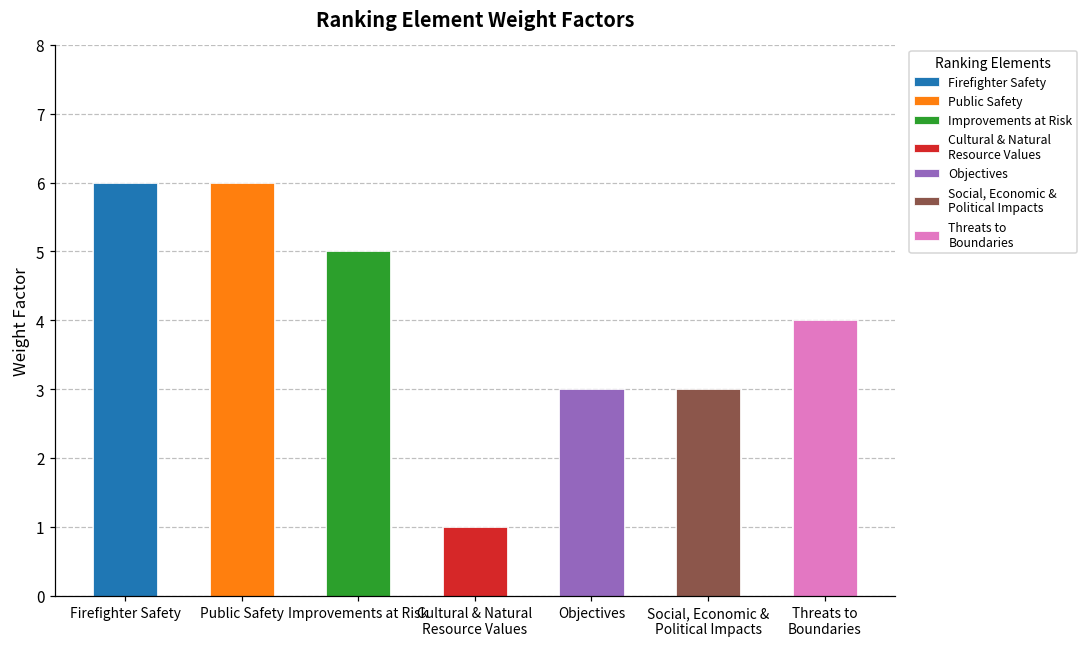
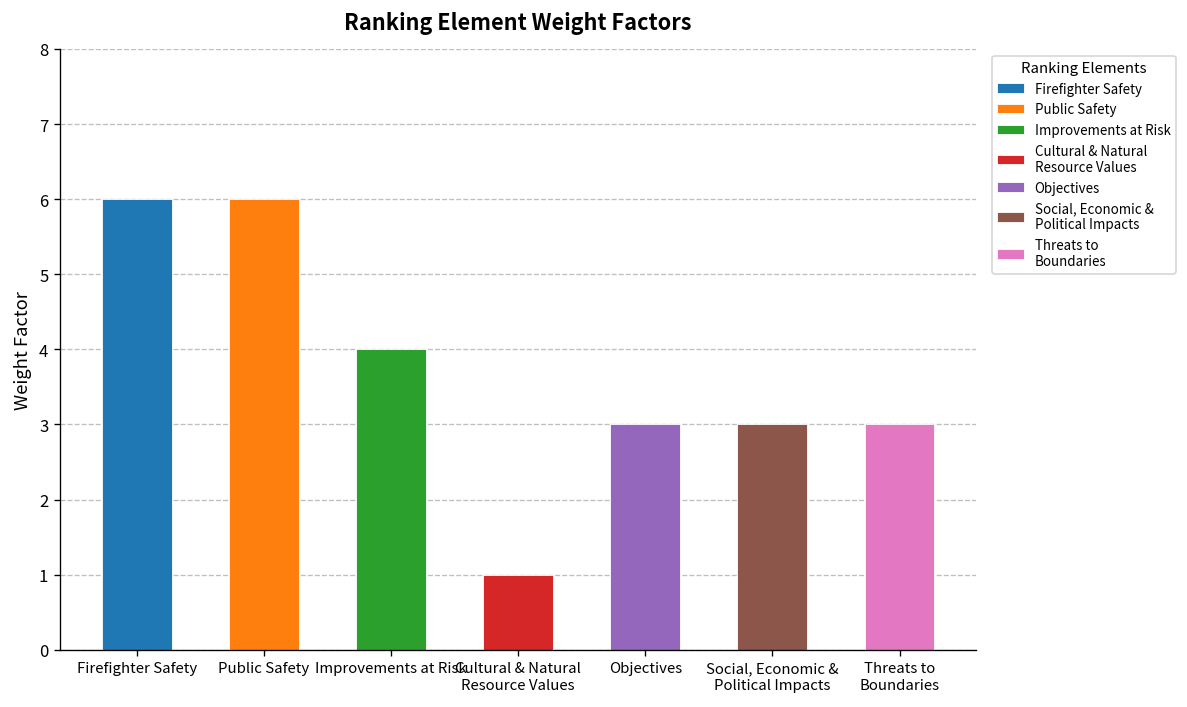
Improvements at Risk: 5 -> 4
Threats to Boundaries: 4 -> 3
